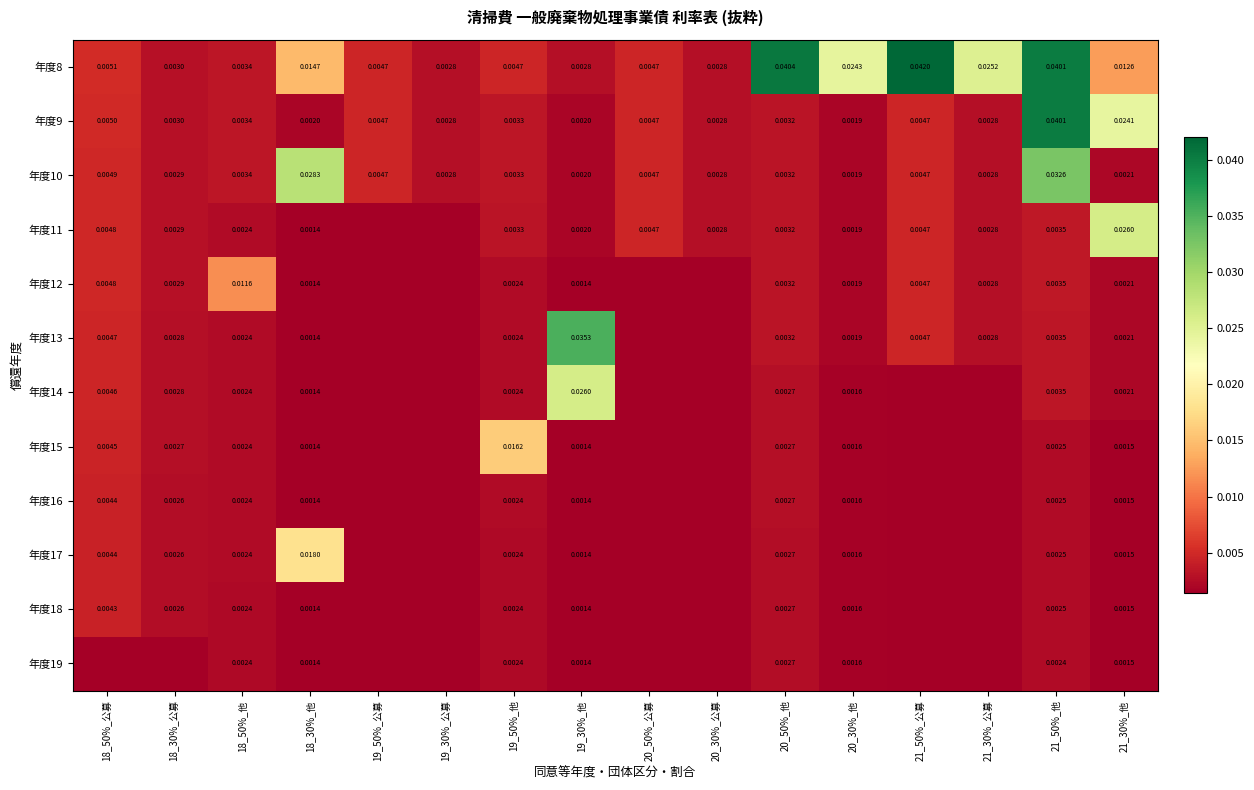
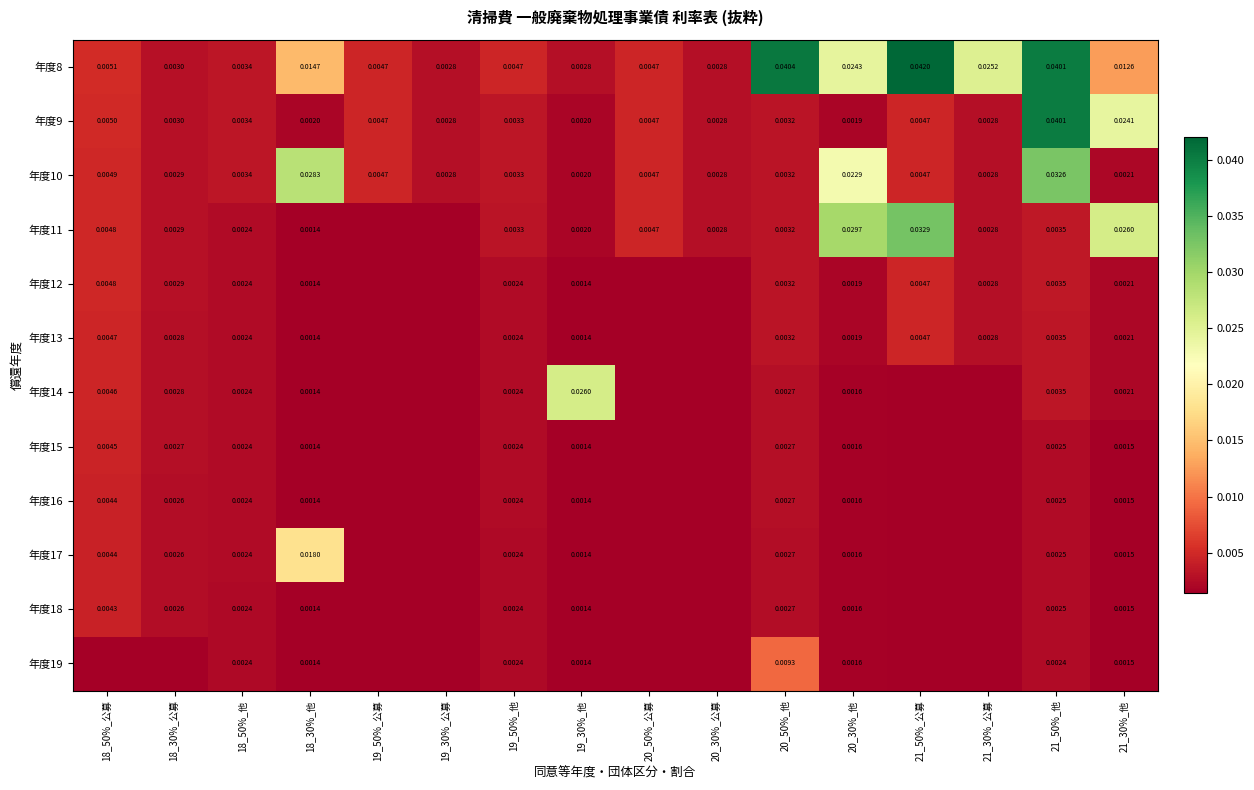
年度10, 20_30%_他: 0.0019 -> 0.0229
年度11, 20_30%_他: 0.0019 -> 0.0297
年度11, 21_50%_公募: 0.0047 -> 0.0329
年度12, 18_50%_他: 0.0116 -> 0.0024
年度13, 19_30%_他: 0.0353 -> 0.0014
年度15, 19_50%_他: 0.0162 -> 0.0024
年度19, 20_50%_他: 0.0027 -> 0.0093
